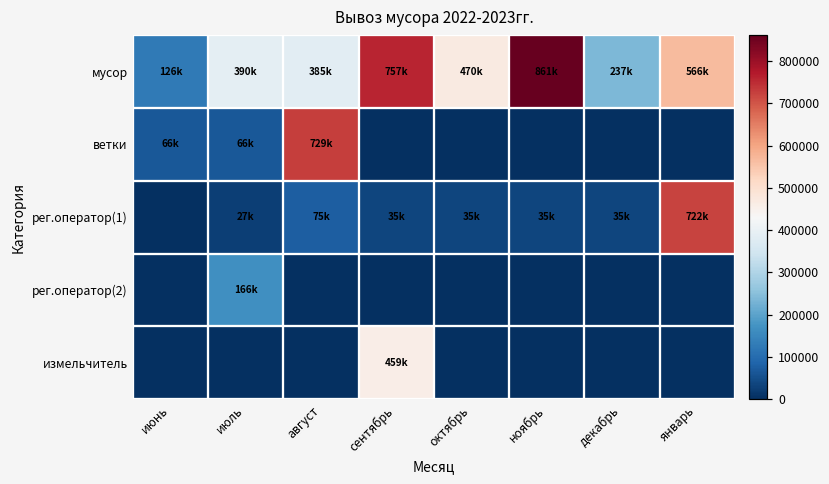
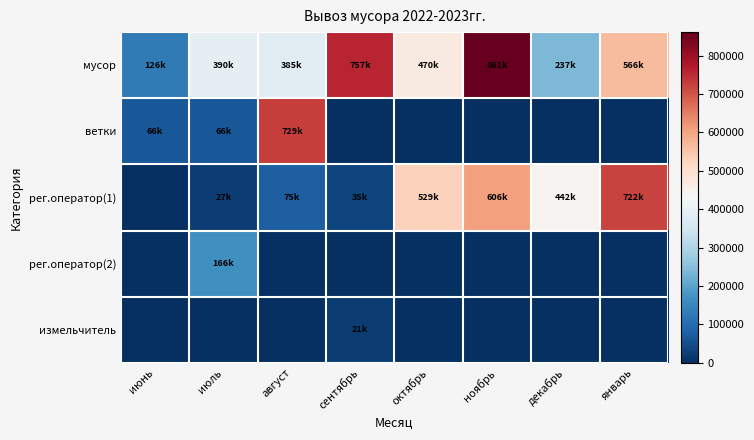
рег.оператор(1), октябрь: 35k -> 529k
рег.оператор(1), ноябрь: 35k -> 606k
рег.оператор(1), декабрь: 35k -> 442k
измельчитель, сентябрь: 459k -> 21k
